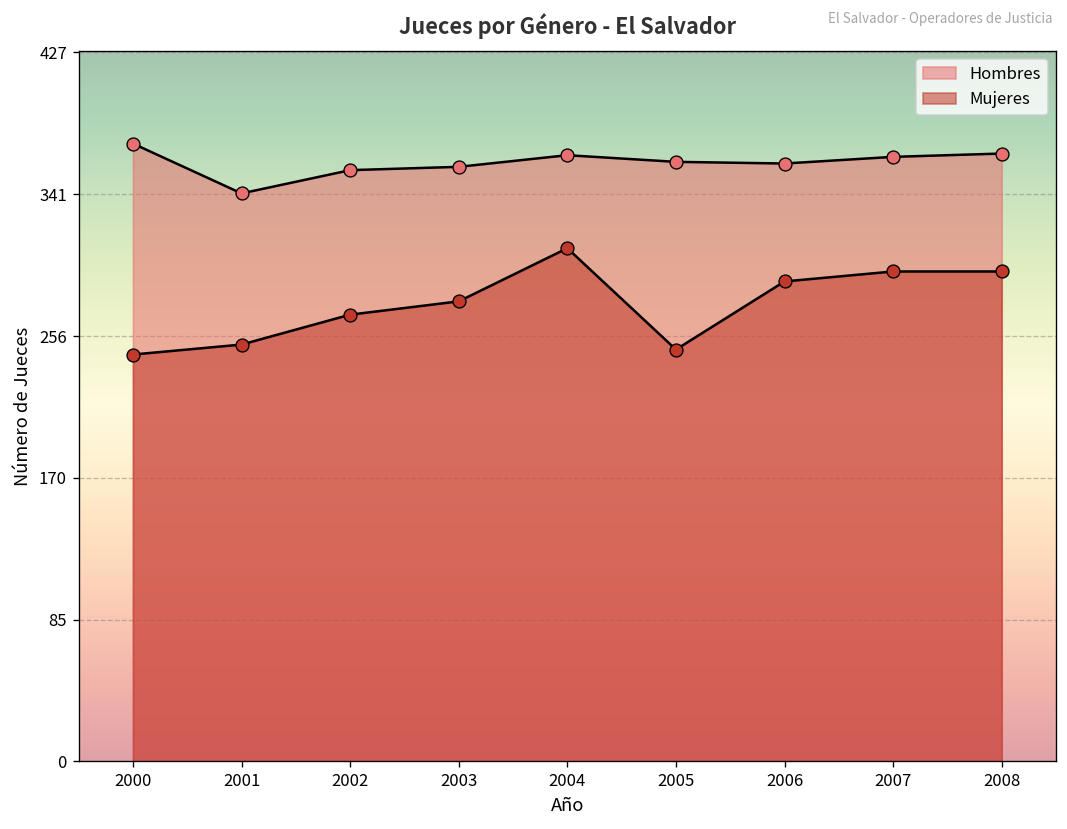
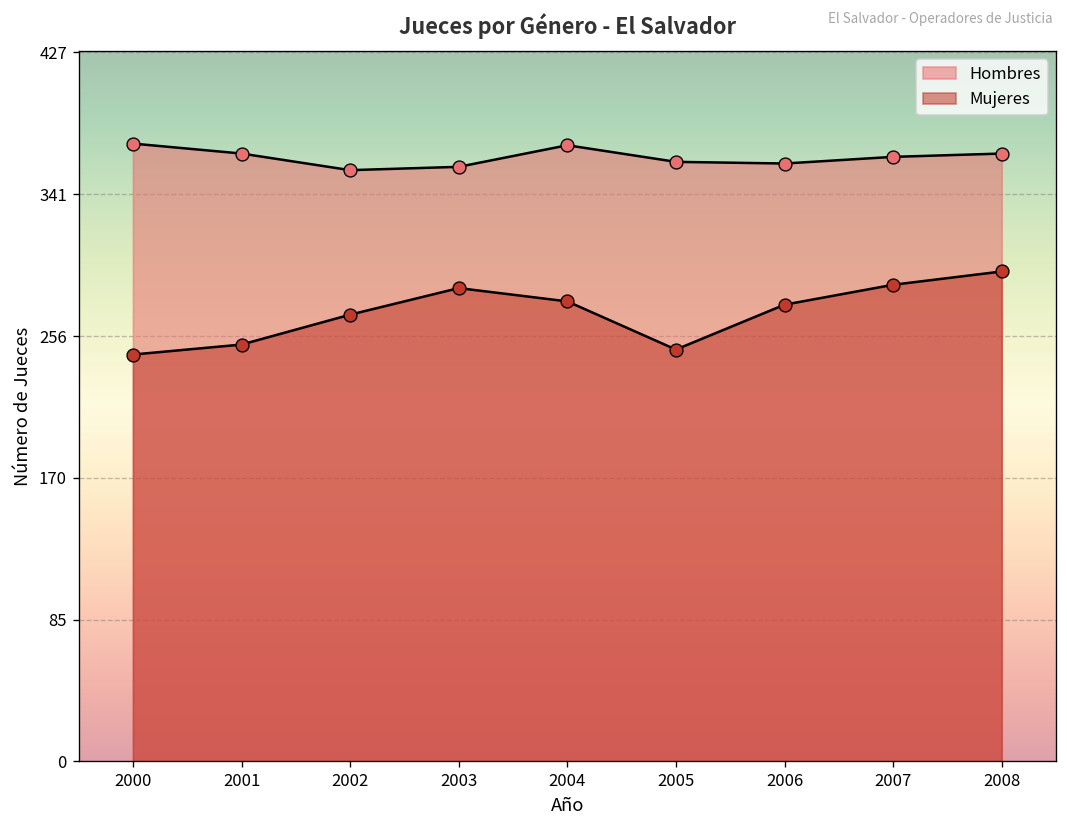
Hombres, 2001: 342 -> 366
Mujeres, 2003: 277 -> 285
Hombres, 2004: 365 -> 371
Mujeres, 2004: 309 -> 277
Mujeres, 2006: 289 -> 275
Mujeres, 2007: 295 -> 287
